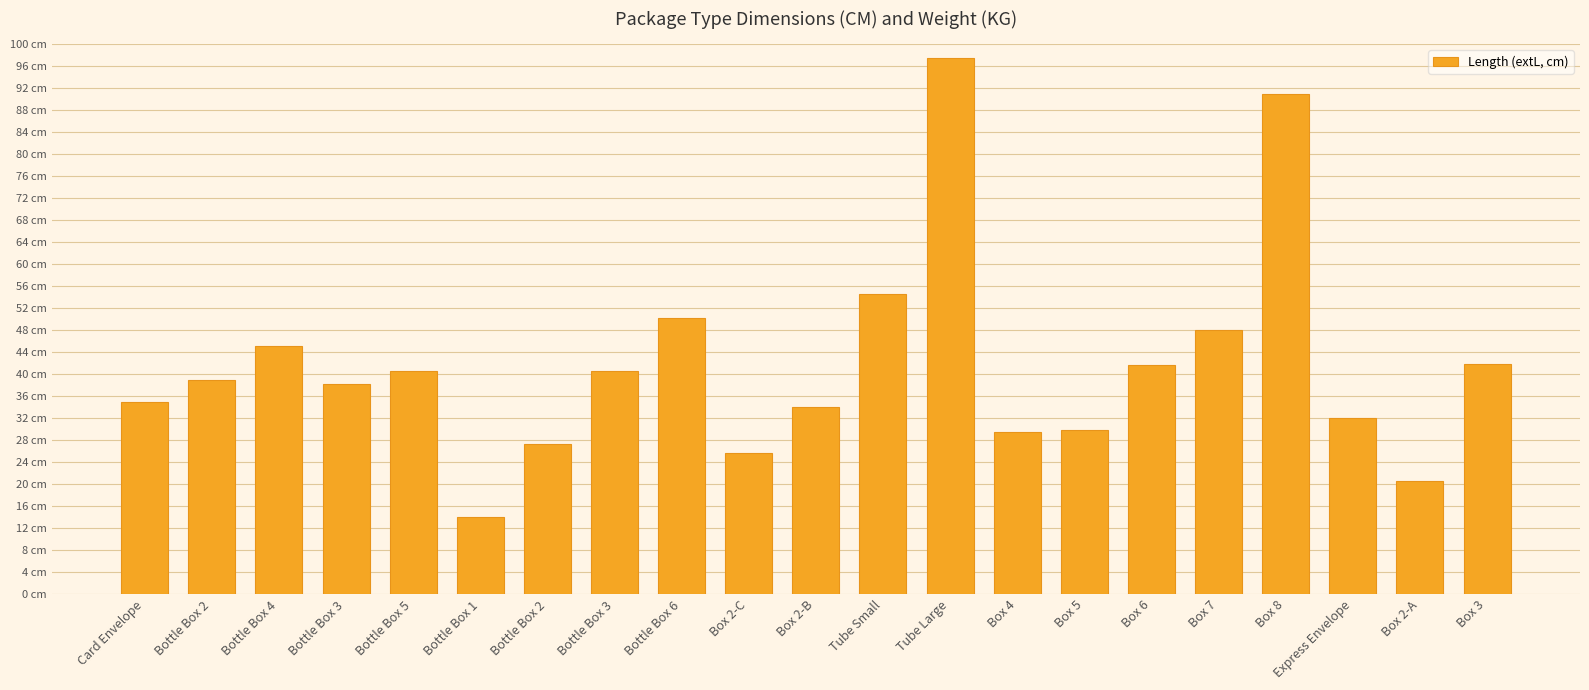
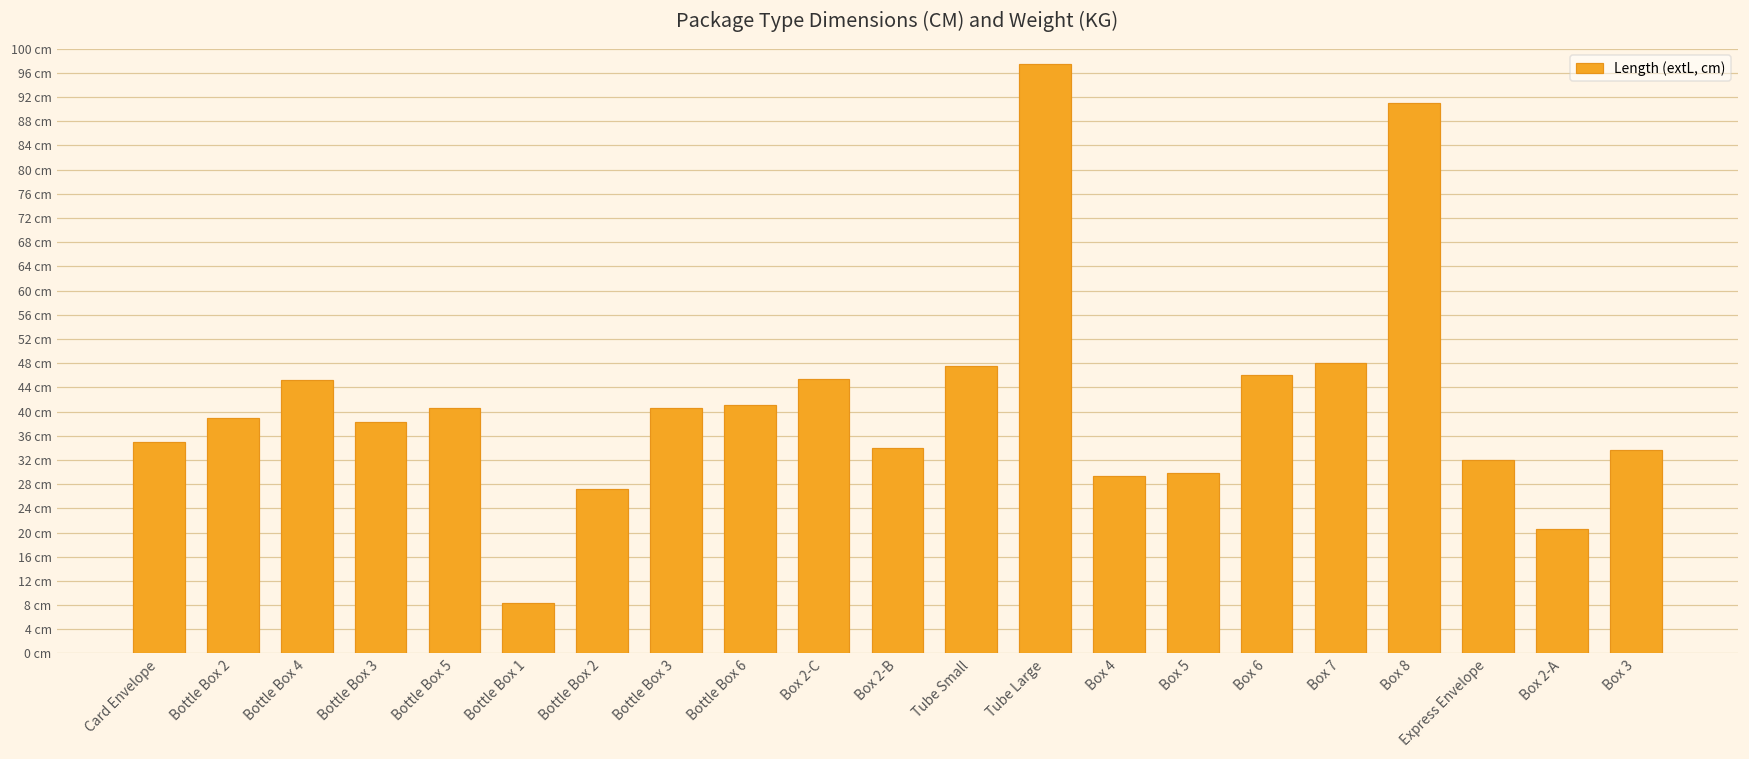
Bottle Box 1: 14 cm -> 8 cm
Bottle Box 6: 50 cm -> 41 cm
Box 2-C: 26 cm -> 45 cm
Tube Small: 55 cm -> 48 cm
Box 6: 42 cm -> 46 cm
Box 3: 42 cm -> 34 cm
